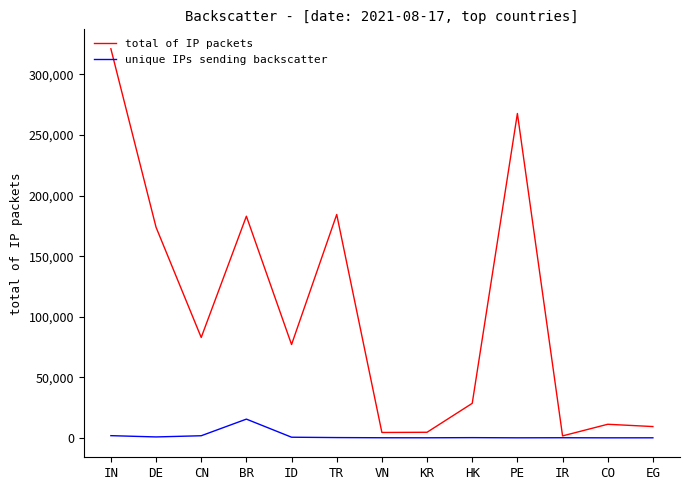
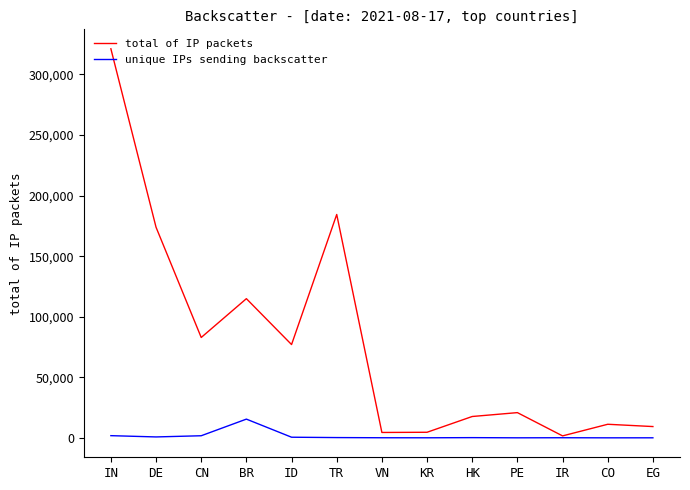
total of IP packets, BR: 183,000 -> 115,000
total of IP packets, HK: 28,000 -> 18,000
total of IP packets, PE: 268,000 -> 21,000
